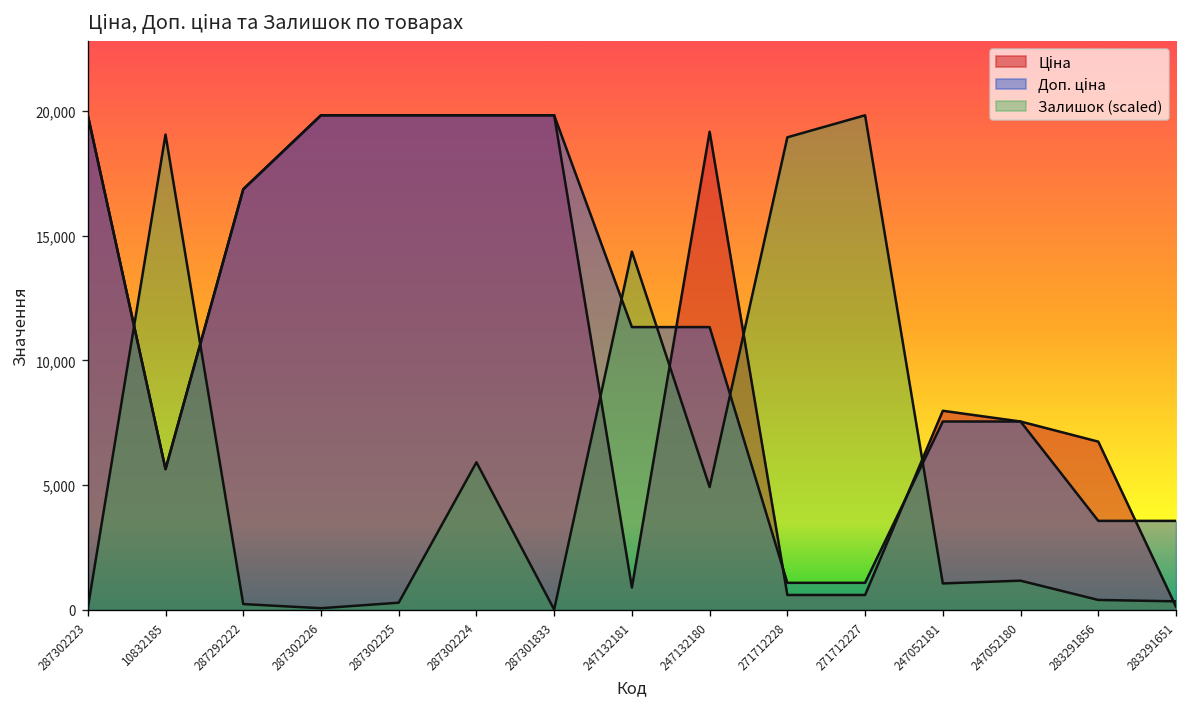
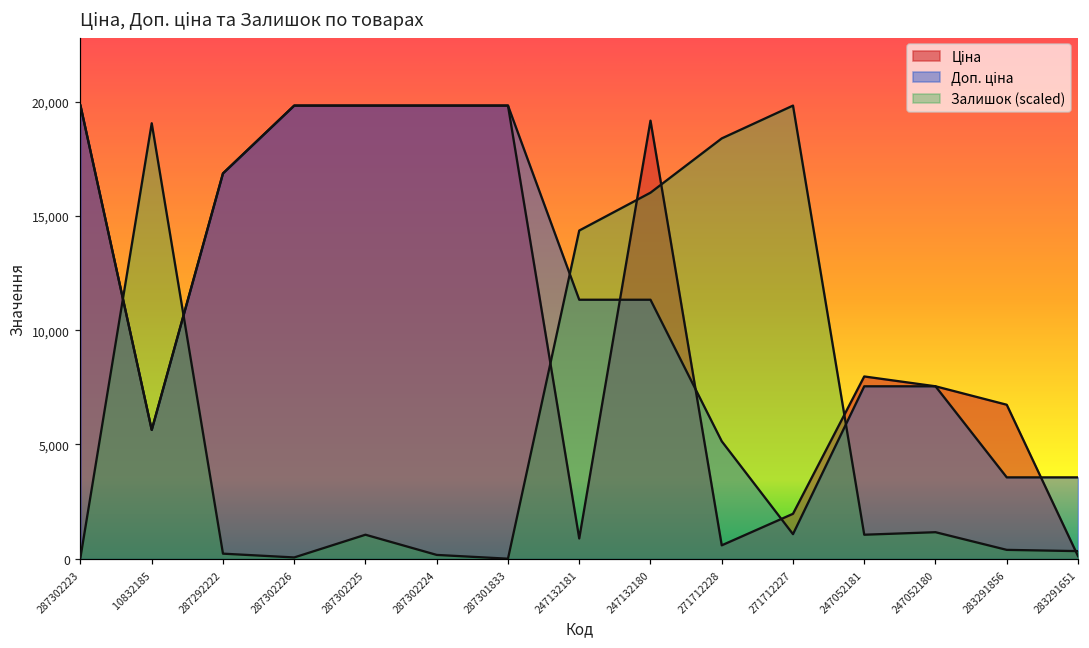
Залишок (scaled), 287302225: 300 -> 1,000
Залишок (scaled), 287302224: 5,900 -> 200
Залишок (scaled), 247132180: 4,900 -> 16,000
Доп. ціна, 271712228: 1,100 -> 5,100
Залишок (scaled), 271712228: 18,900 -> 18,400
Ціна, 271712227: 600 -> 2,000
